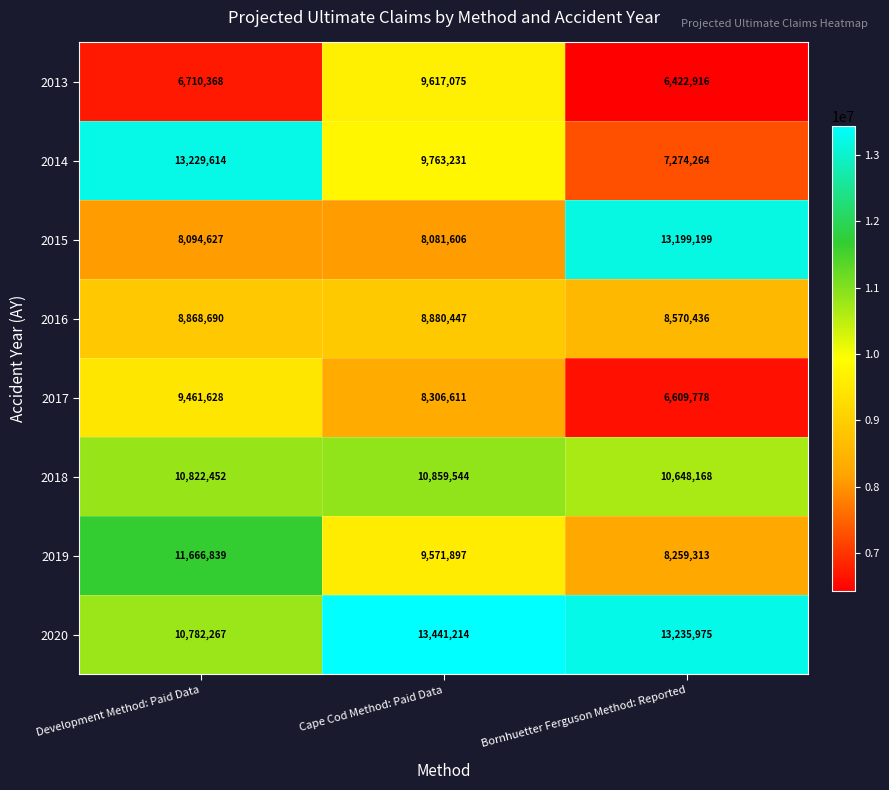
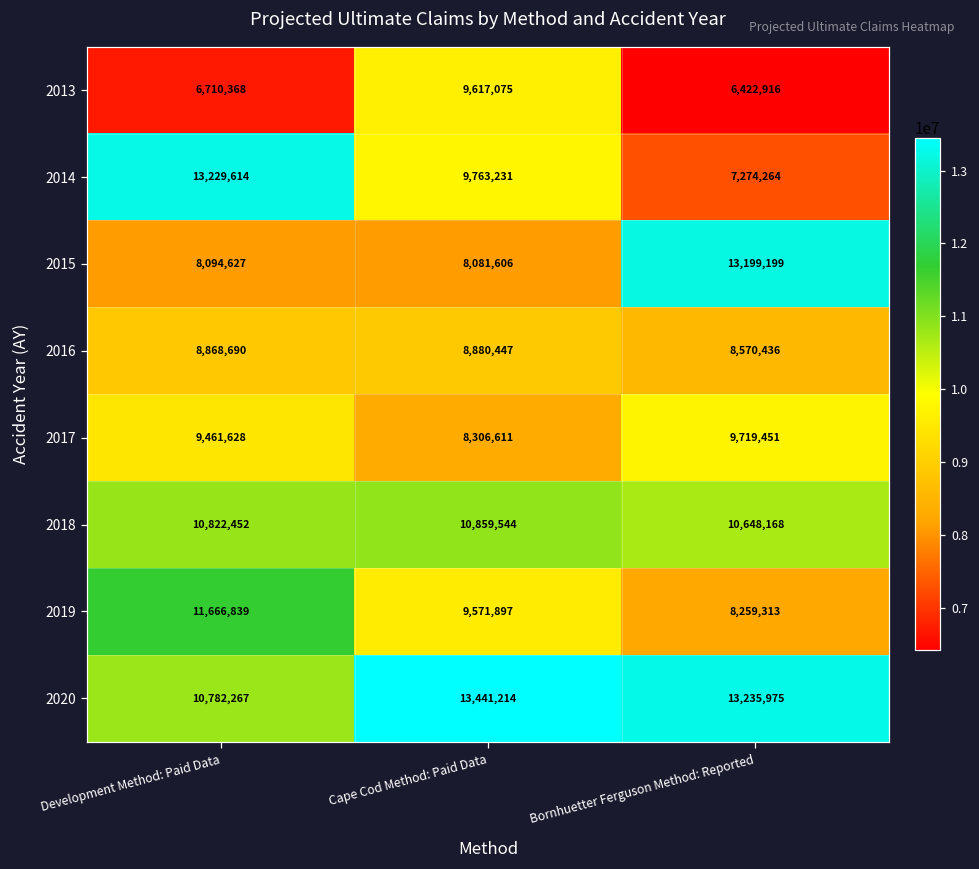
2017, Bornhuetter Ferguson Method: Reported: 6,609,778 -> 9,719,451
